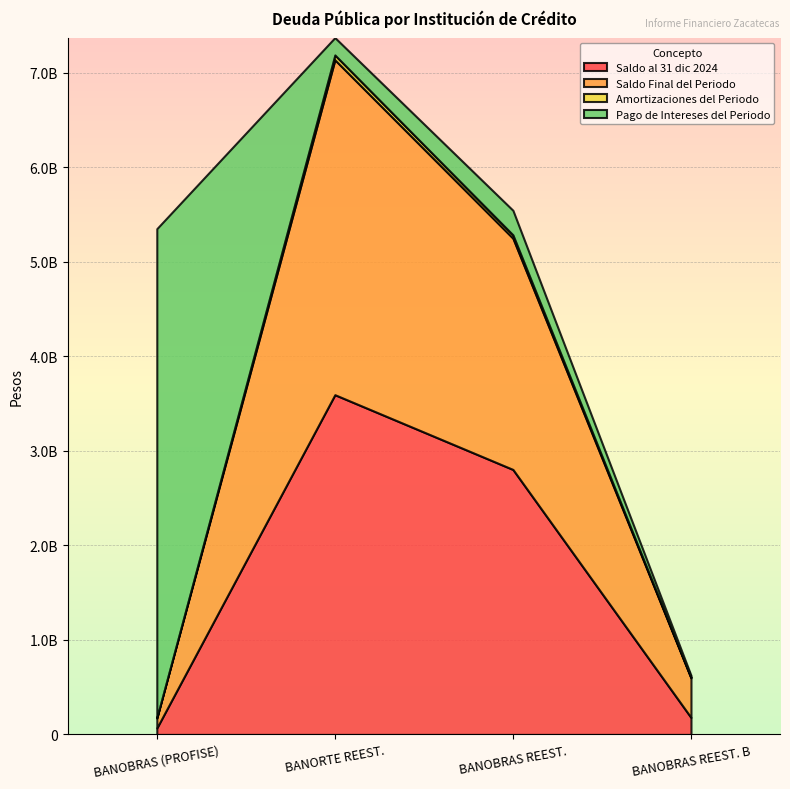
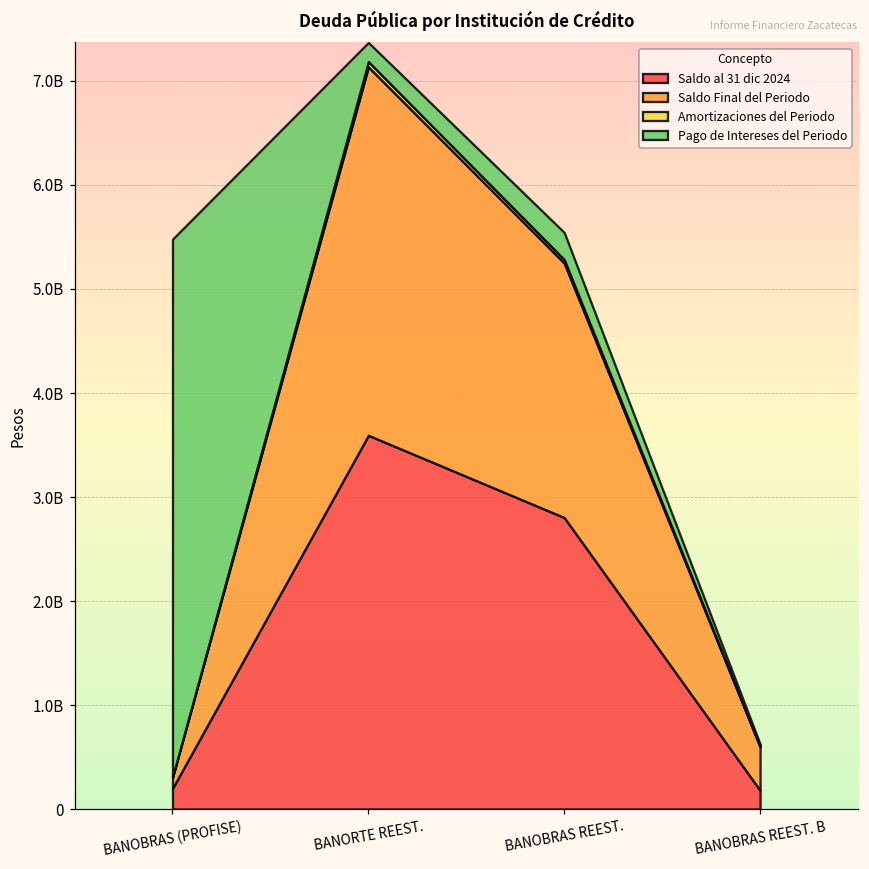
Saldo al 31 dic 2024, BANOBRAS (PROFISE): 100000000 -> 200000000
